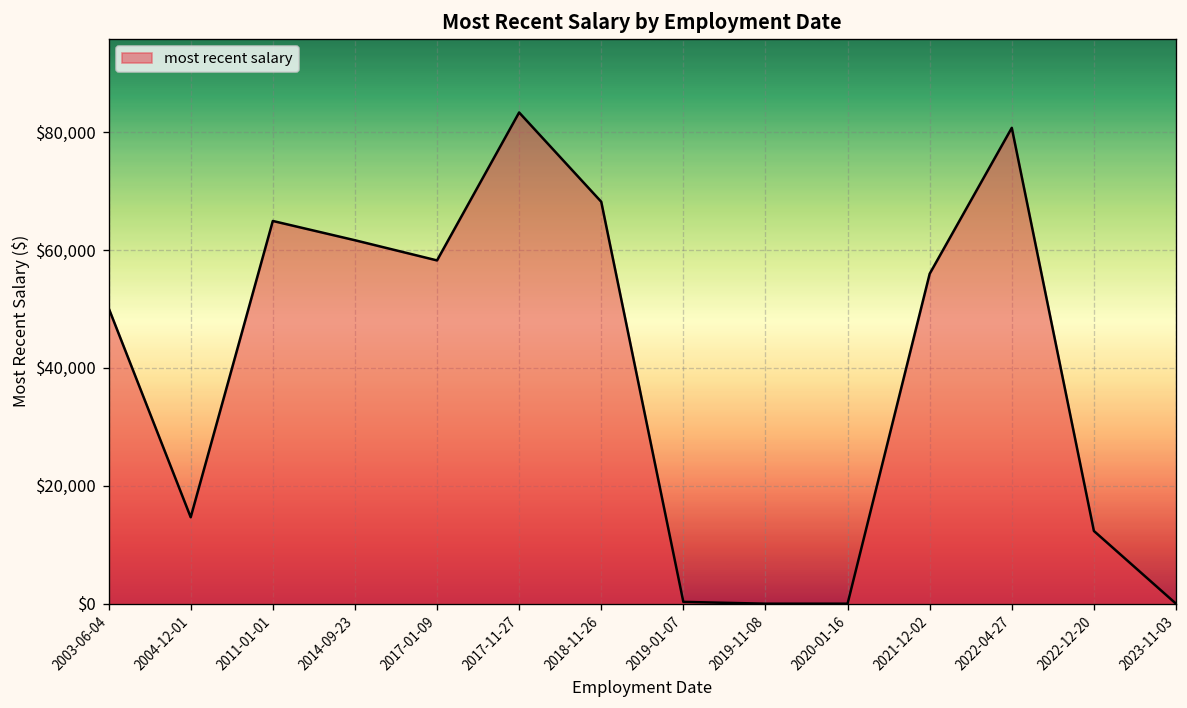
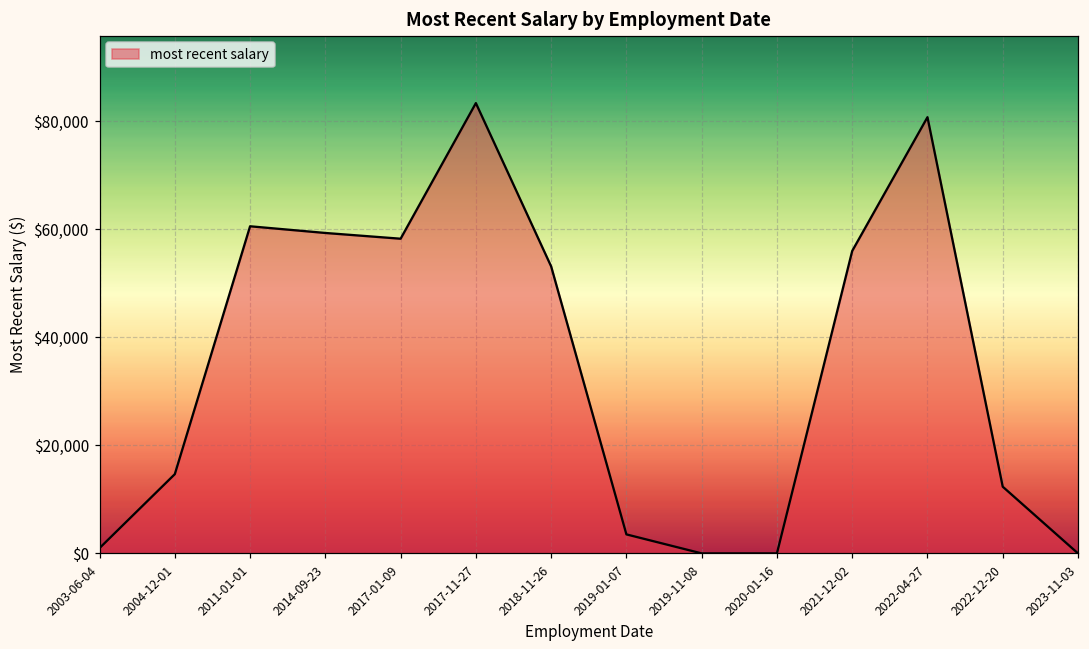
2003-06-04: $50,000 -> $1,000
2011-01-01: $65,000 -> $61,000
2014-09-23: $62,000 -> $59,000
2018-11-26: $68,000 -> $53,000
2019-01-07: $0 -> $4,000
